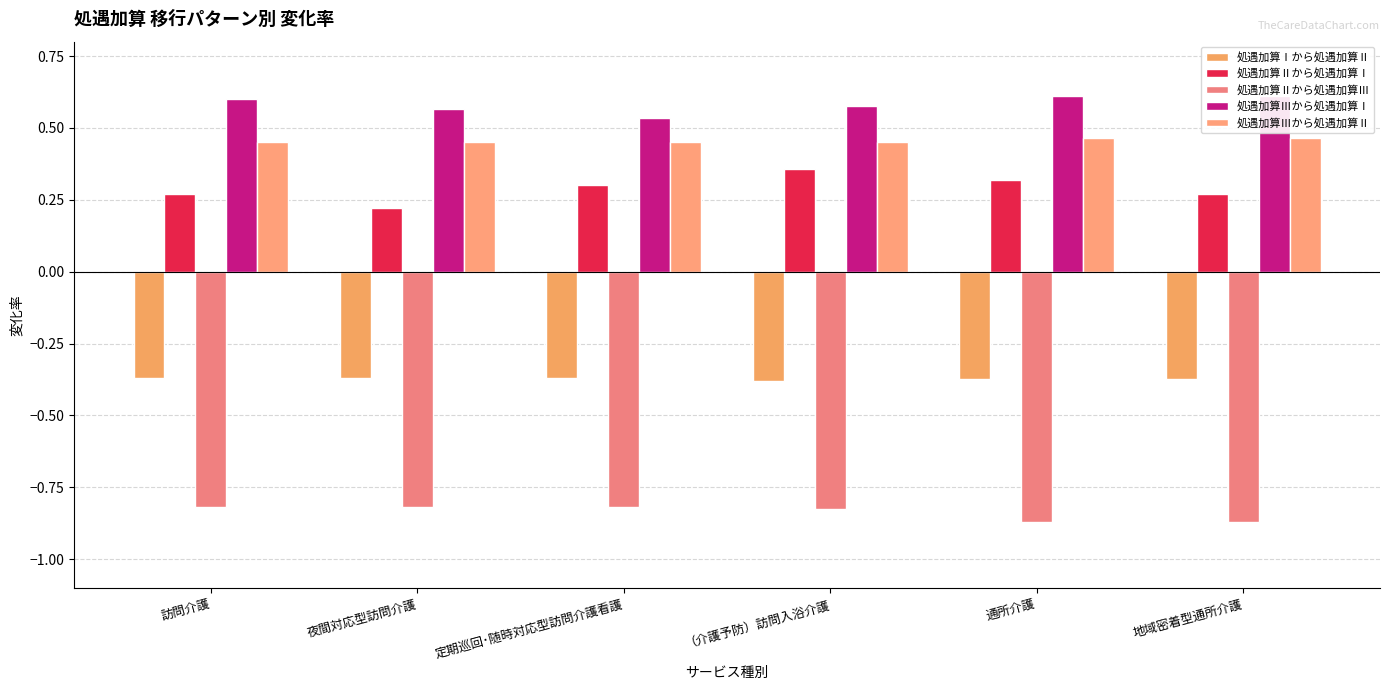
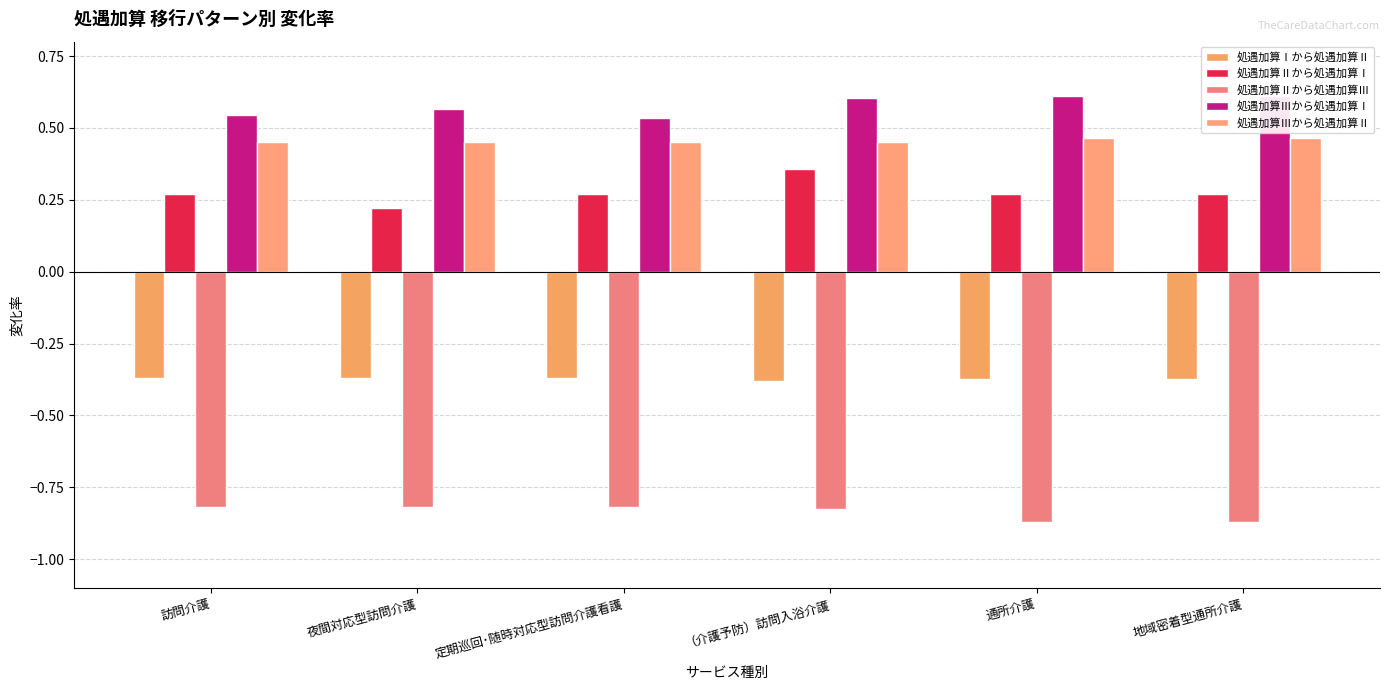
処遇加算Ⅲから処遇加算Ⅰ, 訪問介護: 0.60 -> 0.54
処遇加算Ⅱから処遇加算Ⅰ, 定期巡回･随時対応型訪問介護看護: 0.30 -> 0.27
処遇加算Ⅲから処遇加算Ⅰ, （介護予防）訪問入浴介護: 0.58 -> 0.60
処遇加算Ⅱから処遇加算Ⅰ, 通所介護: 0.32 -> 0.27
